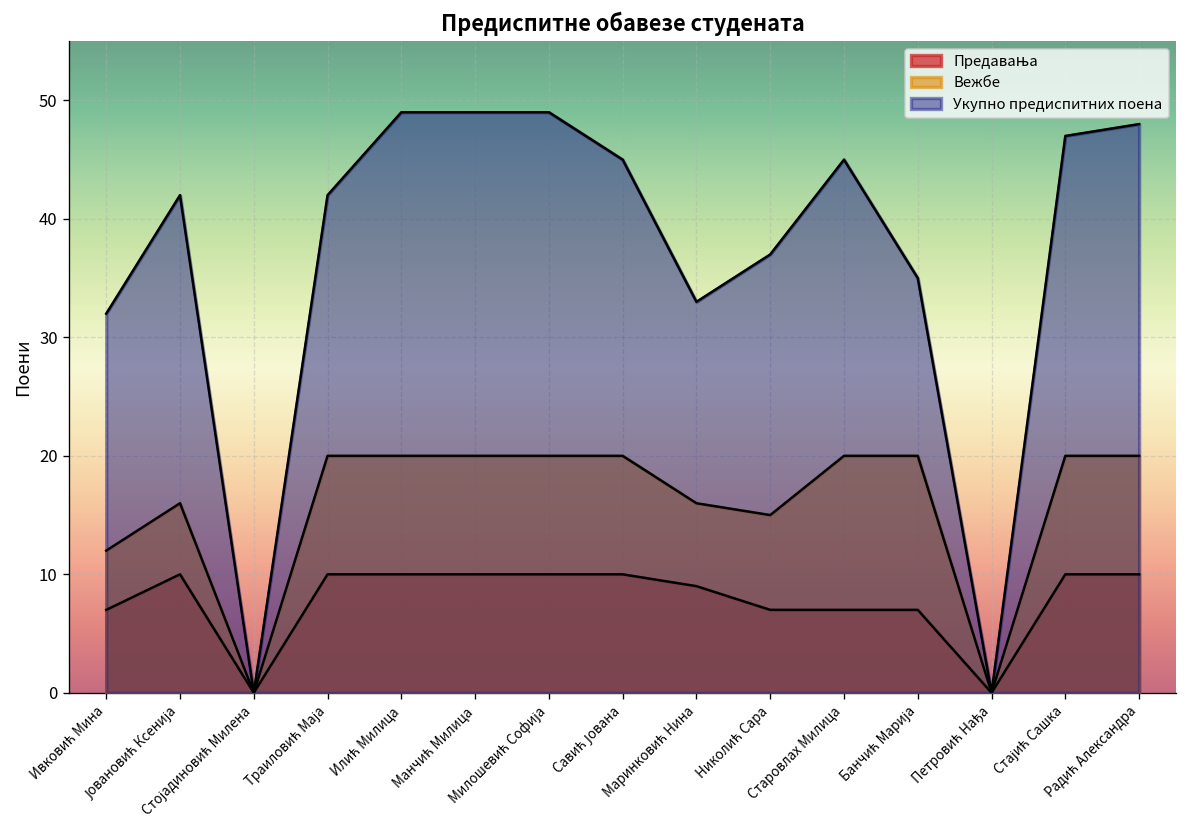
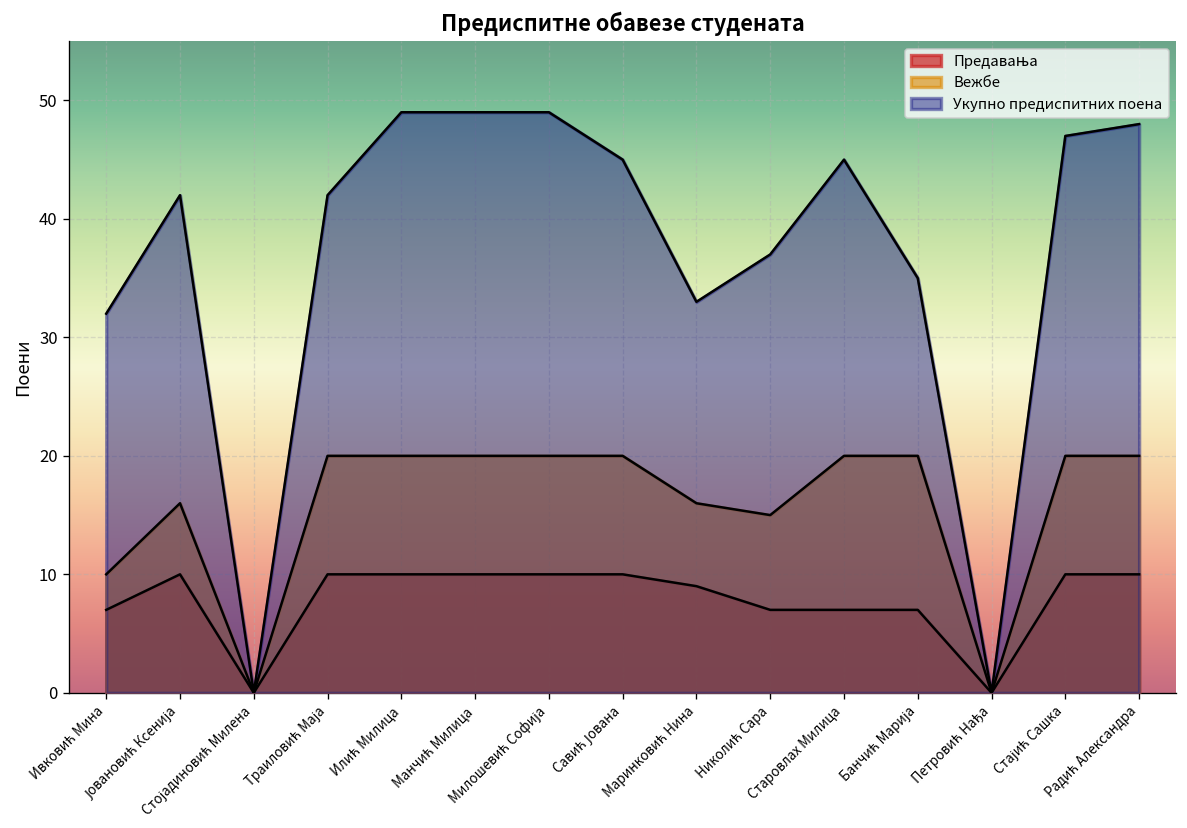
Вежбе, Ивковић Мина: 12 -> 10
